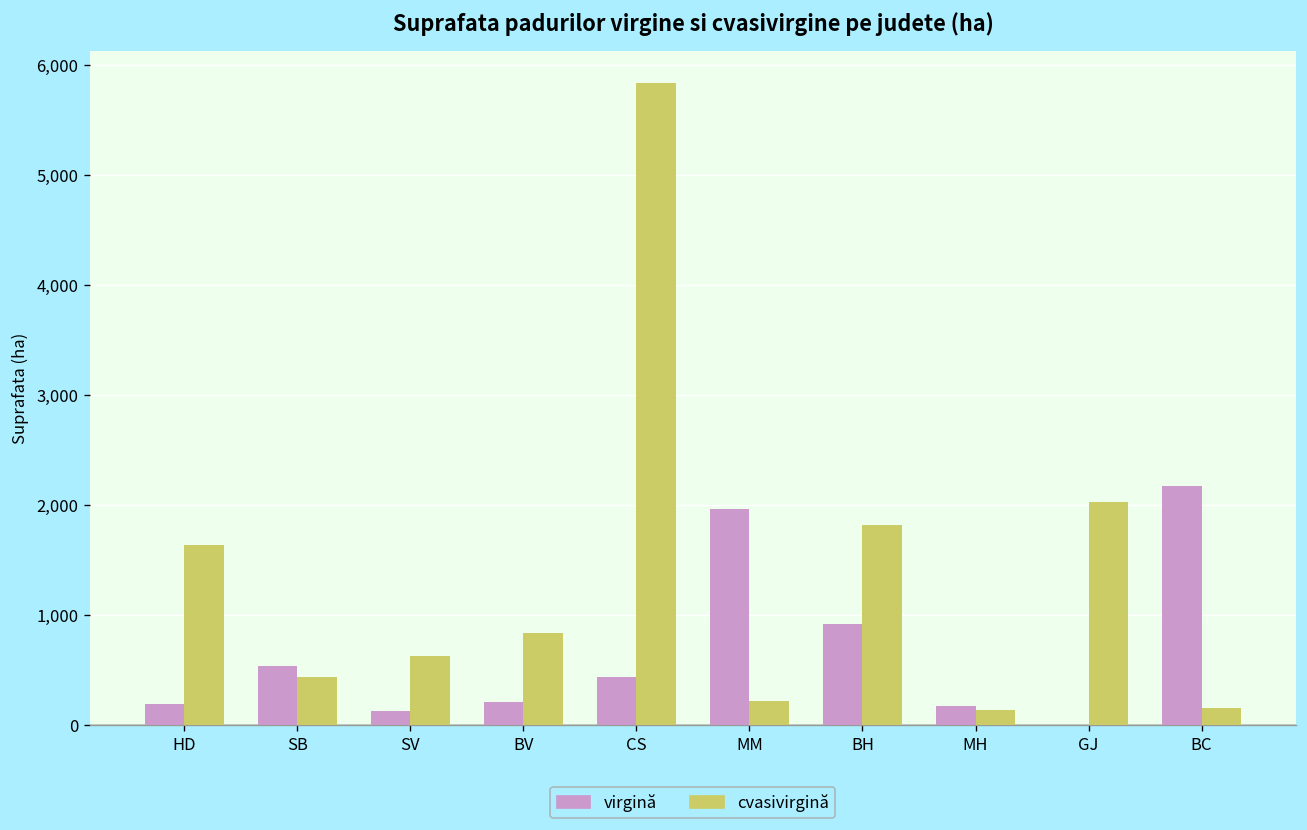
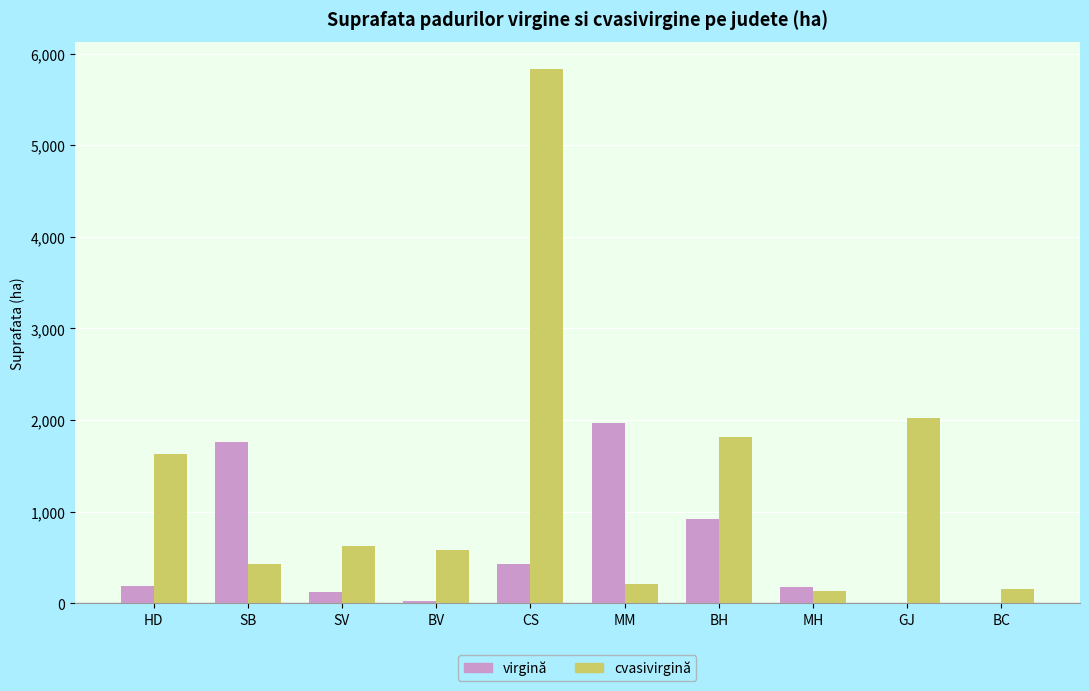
virgină, SB: 500 -> 1,800
virgină, BV: 200 -> 0
cvasivirgină, BV: 800 -> 600
virgină, BC: 2,200 -> 0
